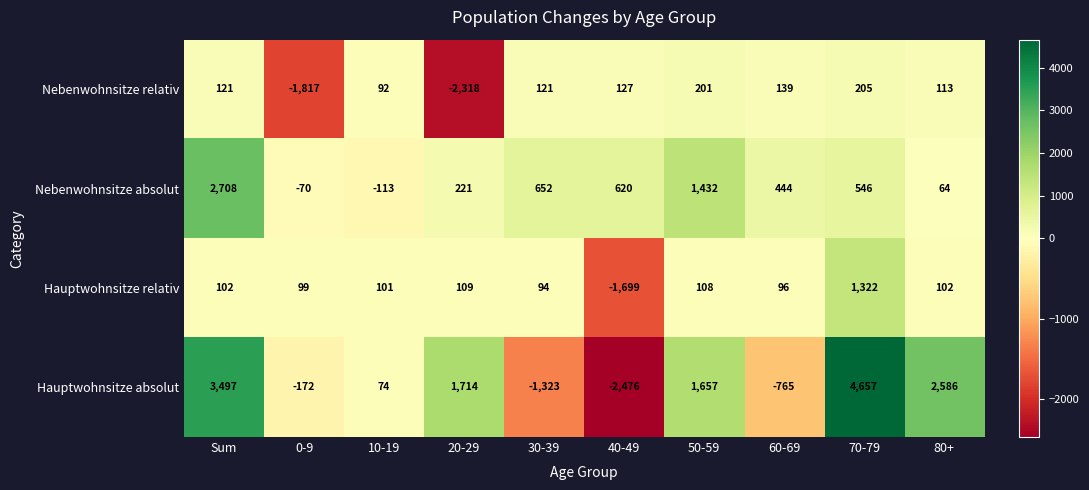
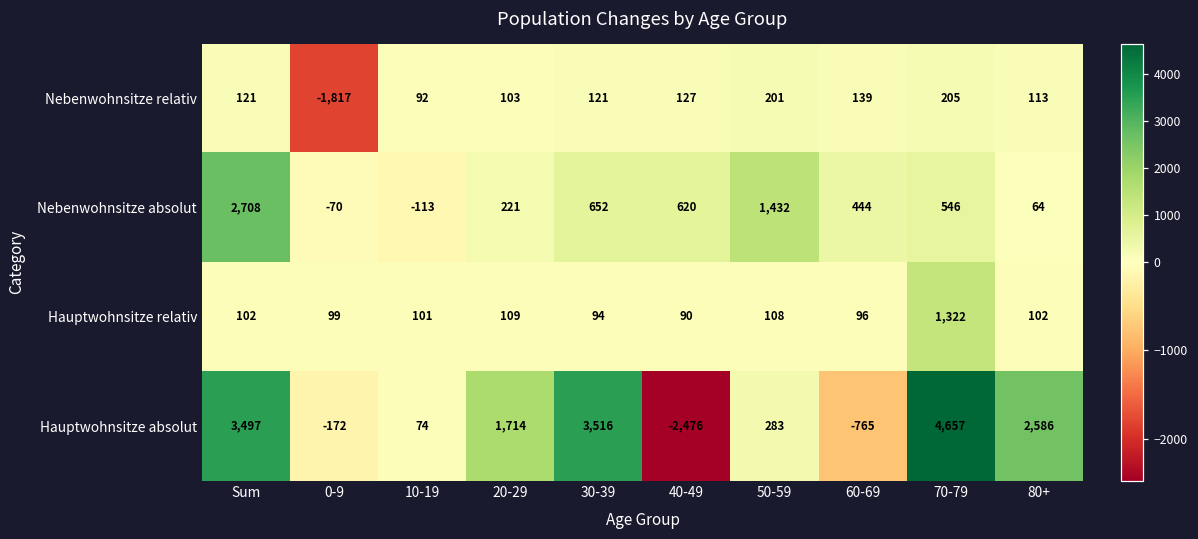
Nebenwohnsitze relativ, 20-29: -2,318 -> 103
Hauptwohnsitze relativ, 40-49: -1,699 -> 90
Hauptwohnsitze absolut, 30-39: -1,323 -> 3,516
Hauptwohnsitze absolut, 50-59: 1,657 -> 283
